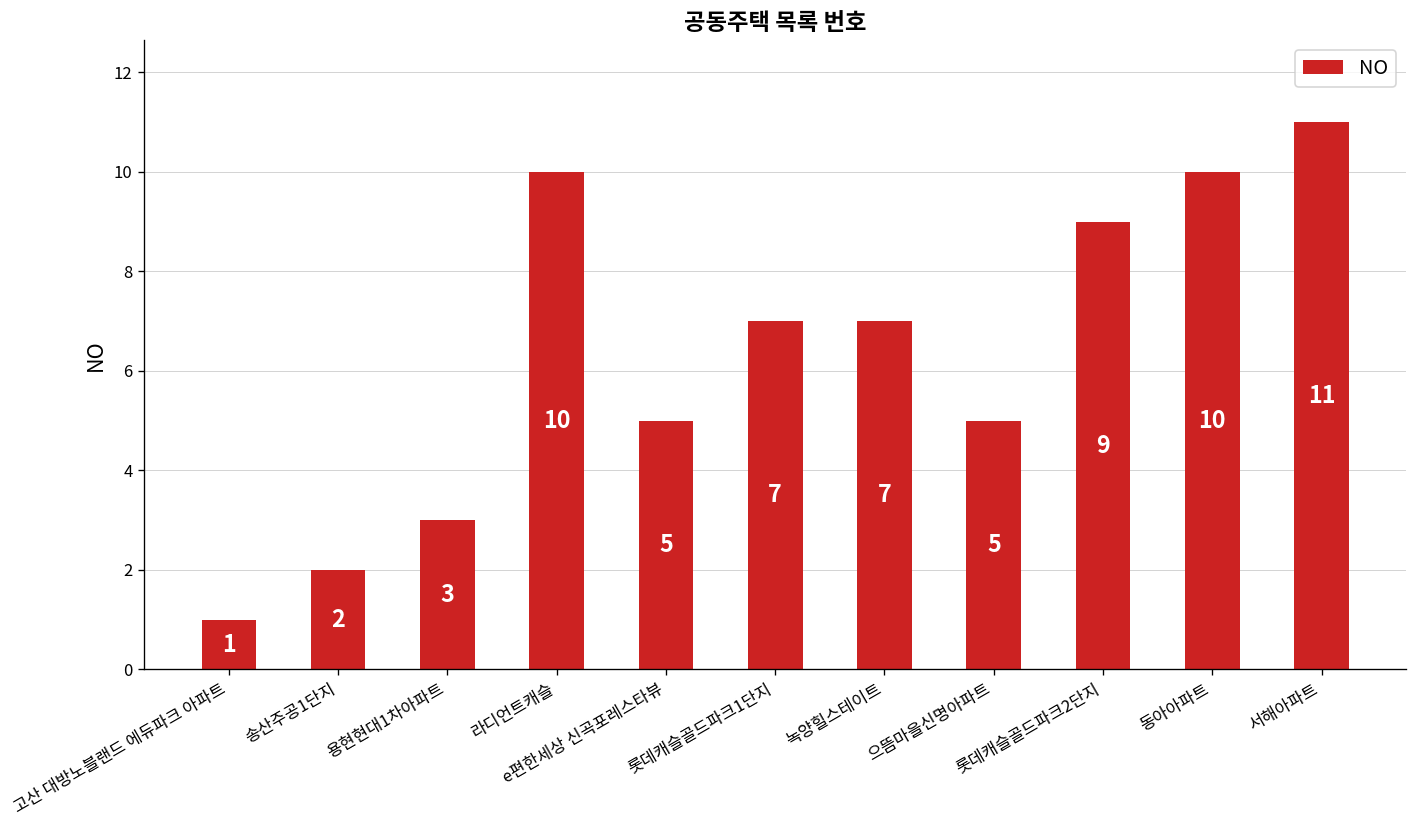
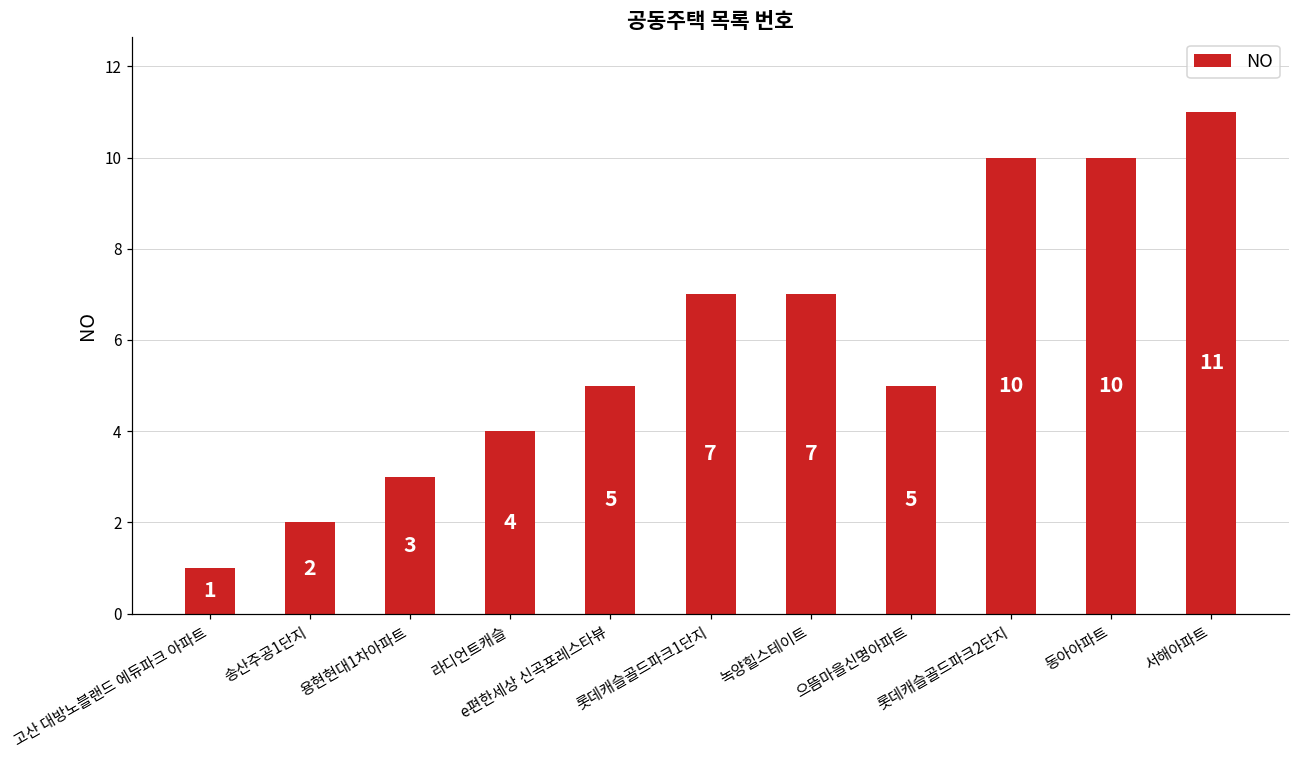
라디언트캐슬: 10 -> 4
롯데캐슬골드파크2단지: 9 -> 10
